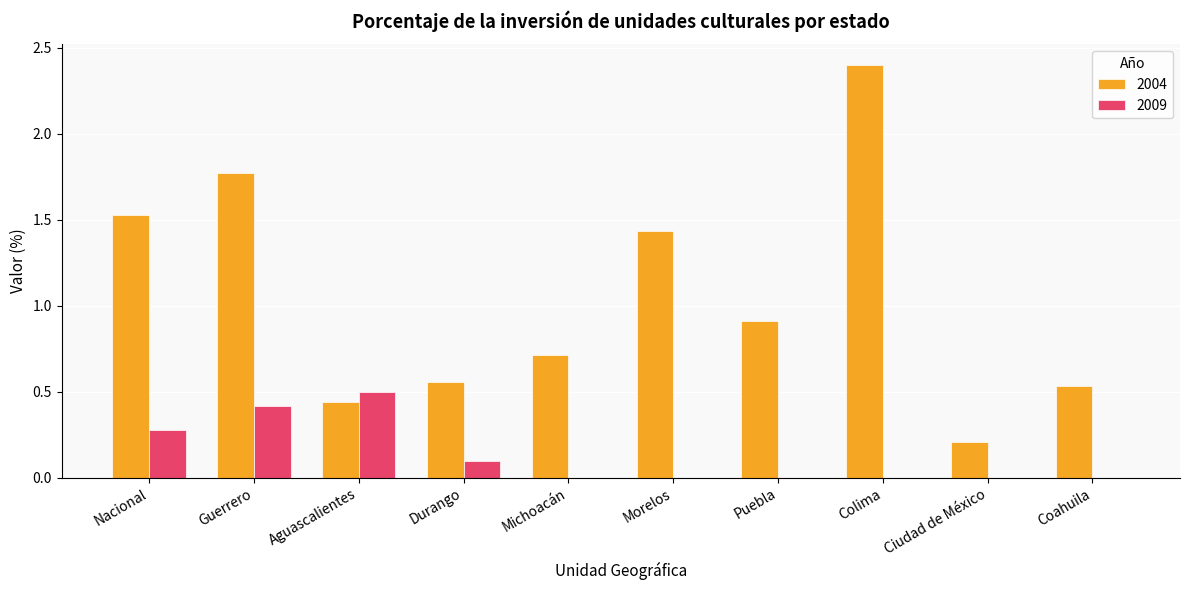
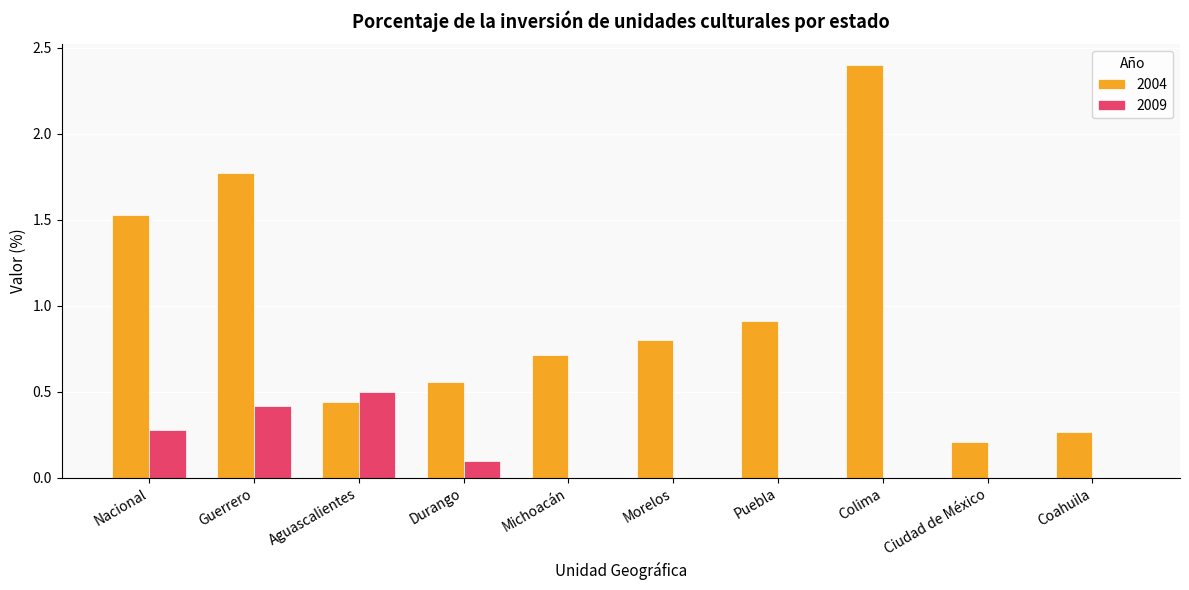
2004, Morelos: 1.43 -> 0.80
2004, Coahuila: 0.53 -> 0.27
